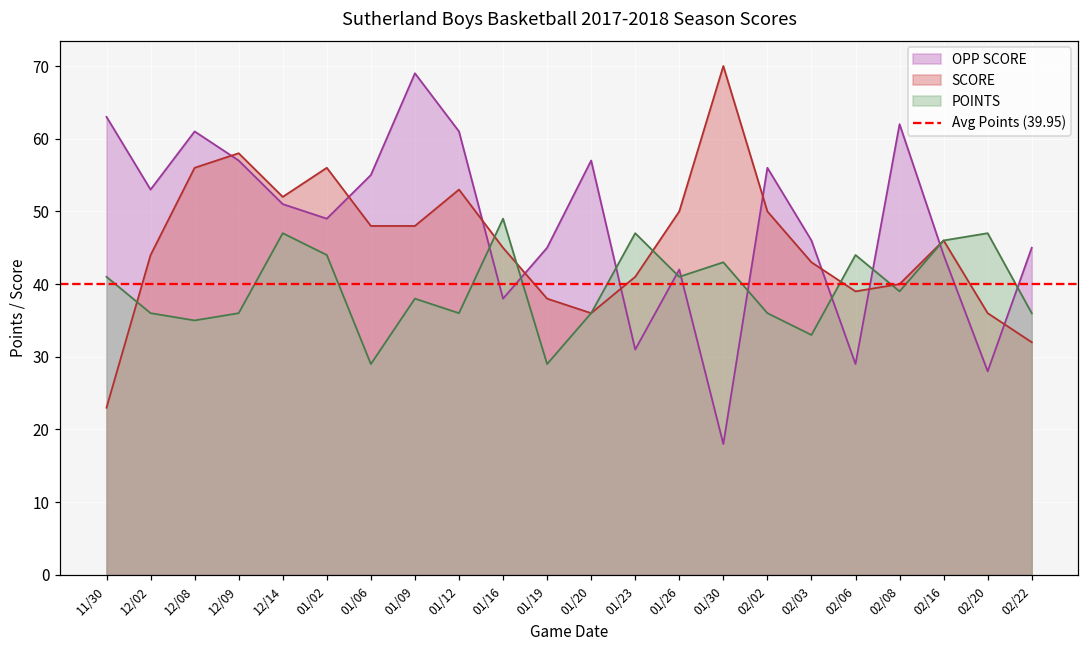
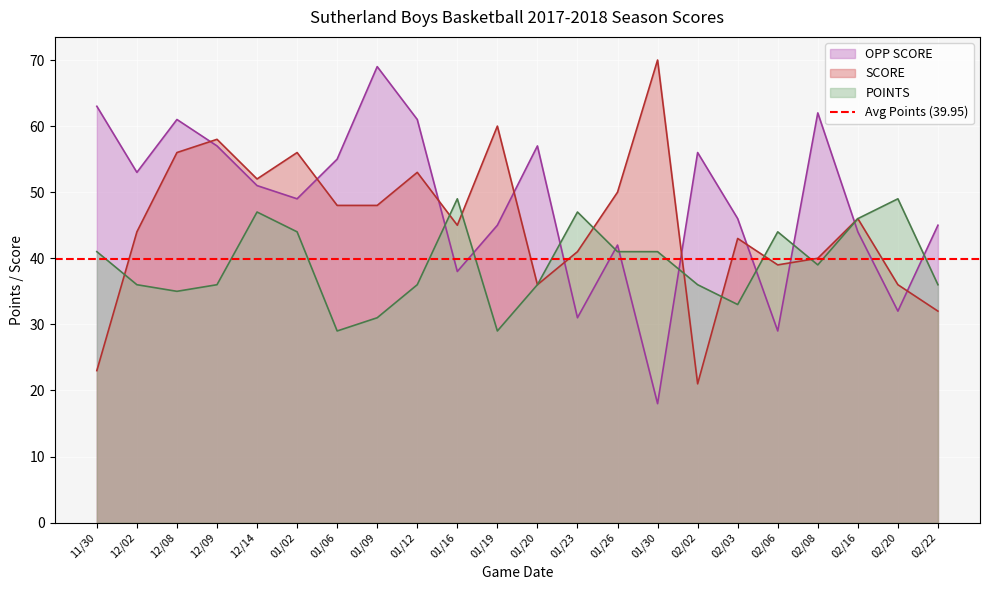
POINTS, 01/09: 38 -> 31
SCORE, 01/19: 38 -> 60
POINTS, 01/30: 43 -> 41
SCORE, 02/02: 50 -> 21
OPP SCORE, 02/20: 28 -> 32
POINTS, 02/20: 47 -> 49
